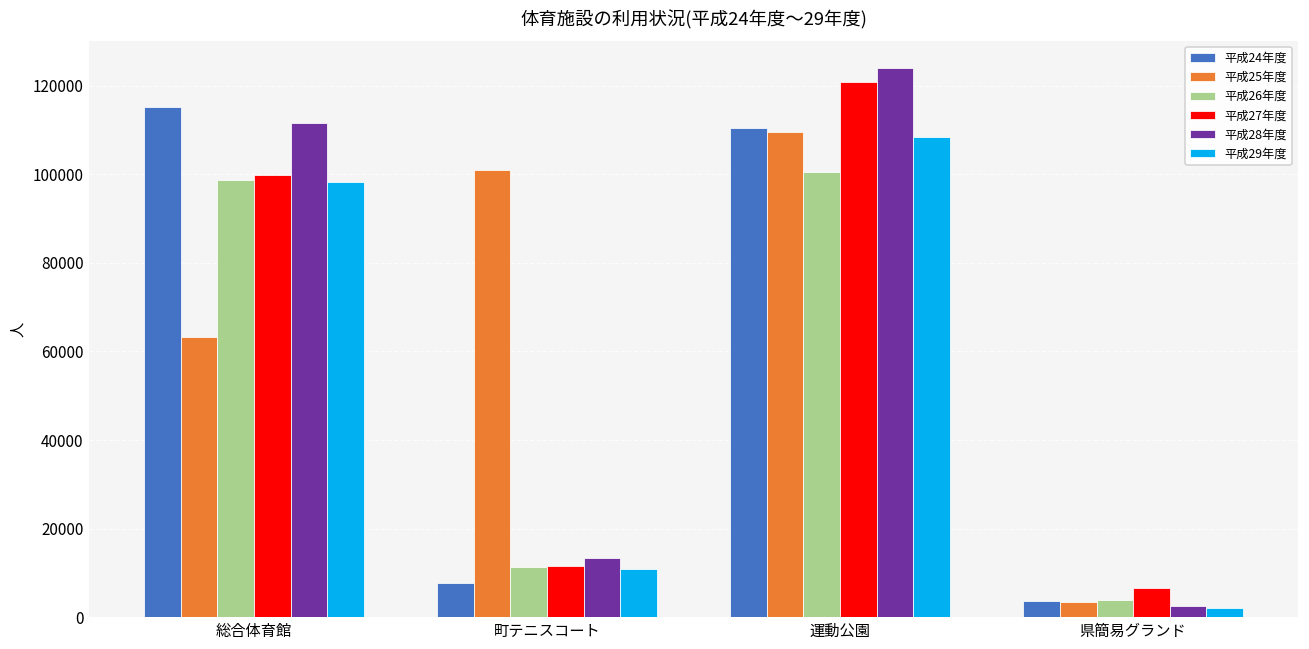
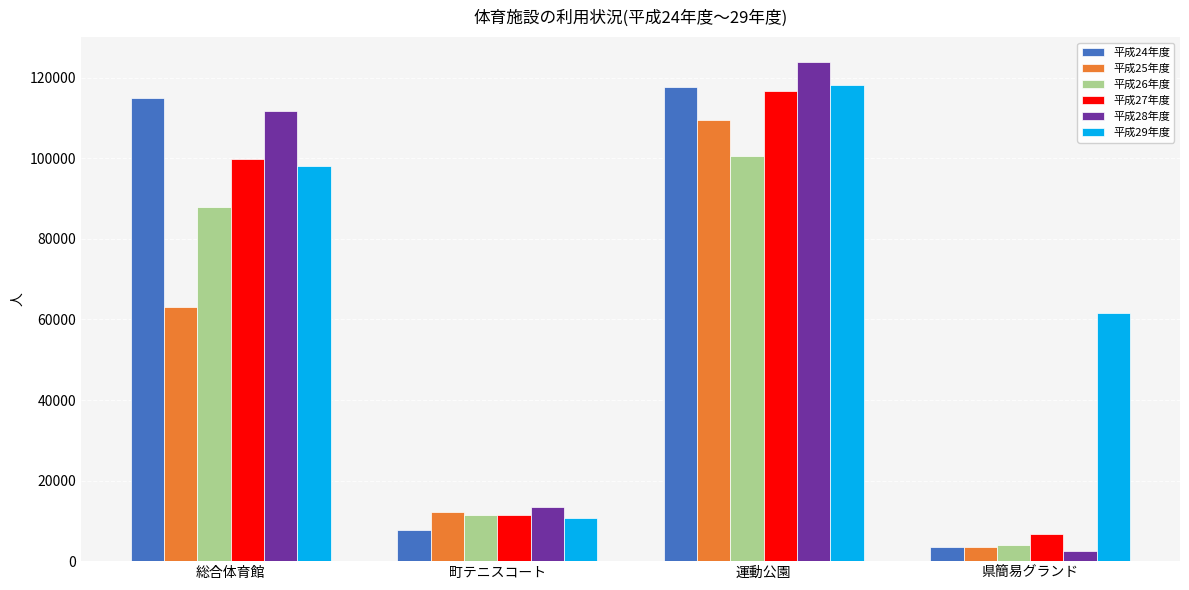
平成26年度, 総合体育館: 99000 -> 88000
平成25年度, 町テニスコート: 101000 -> 12000
平成24年度, 運動公園: 111000 -> 118000
平成27年度, 運動公園: 121000 -> 117000
平成29年度, 運動公園: 108000 -> 118000
平成29年度, 県簡易グランド: 2000 -> 62000
